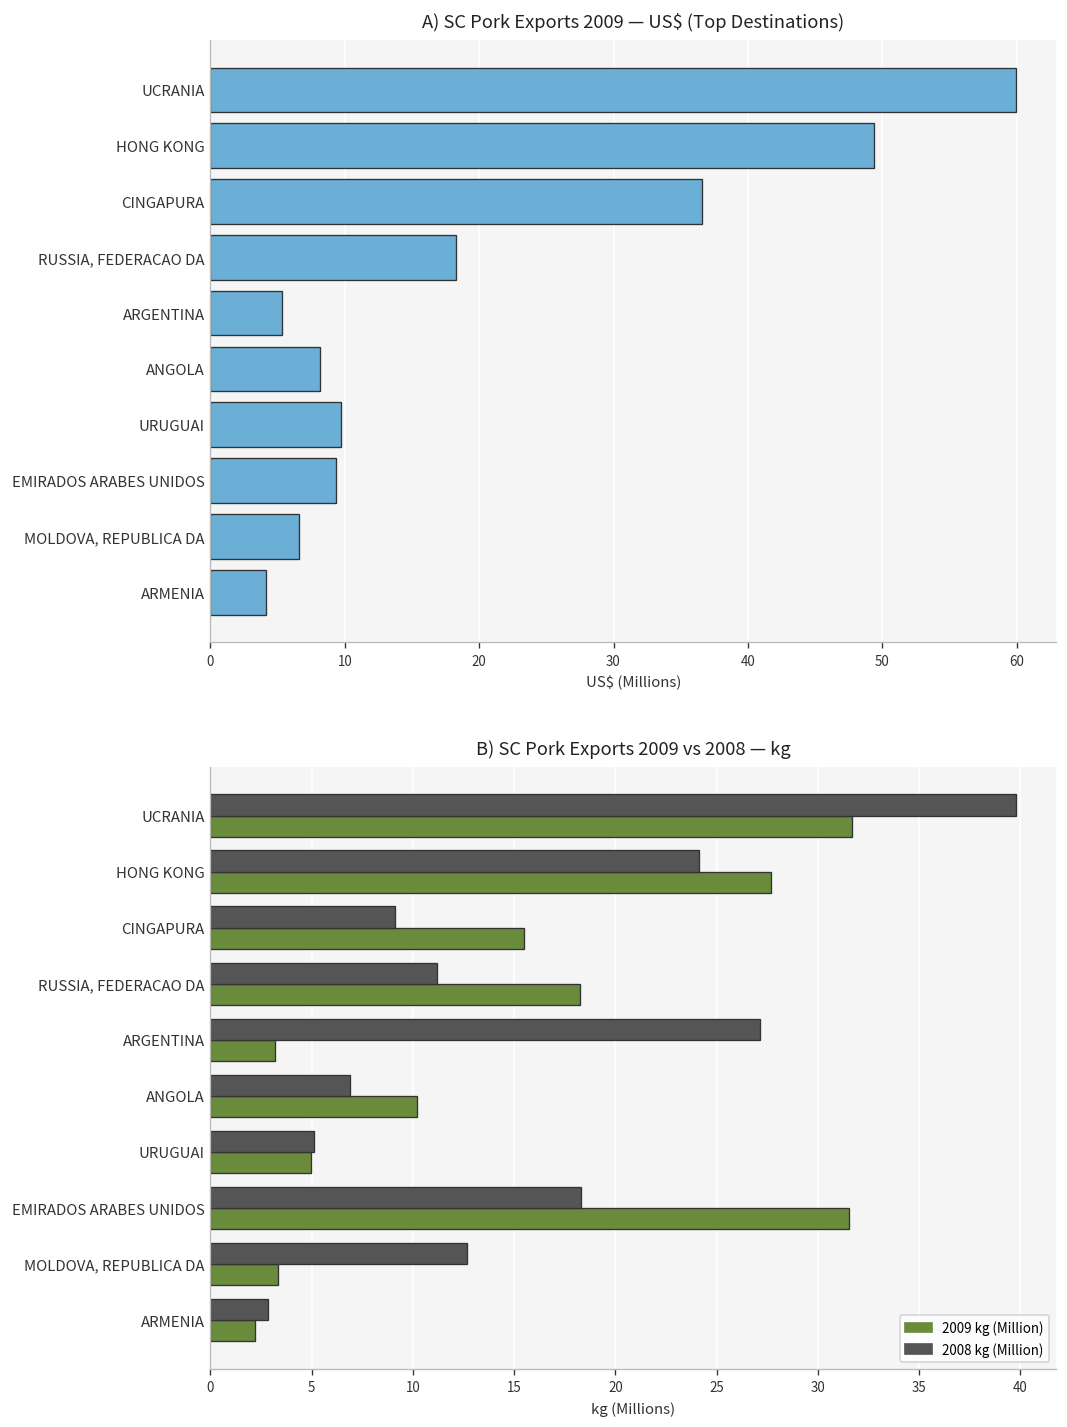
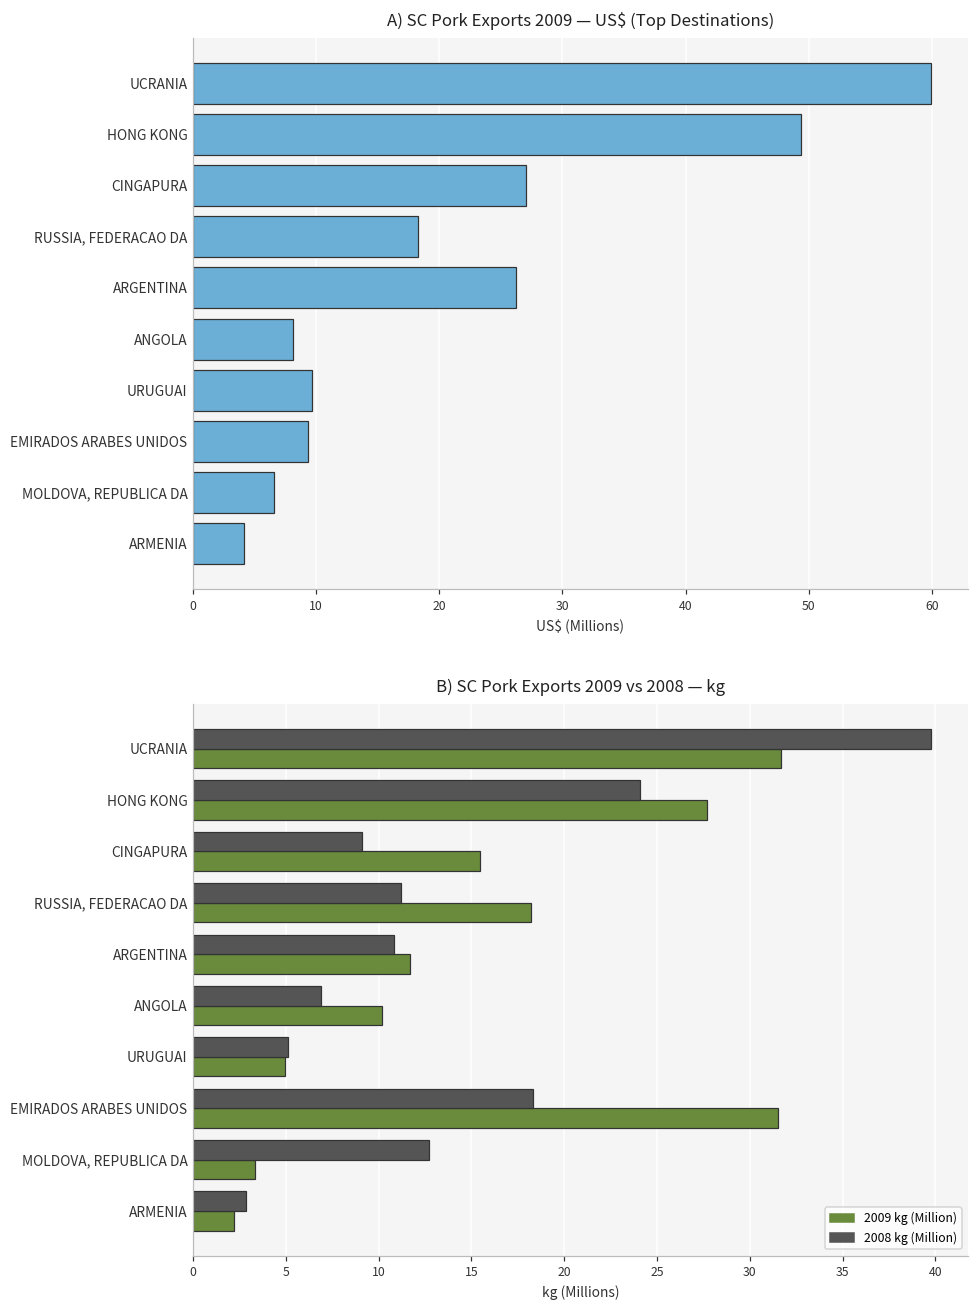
A) SC Pork Exports 2009 — US$ (Top Destinations), CINGAPURA: 36.6 -> 27.1
A) SC Pork Exports 2009 — US$ (Top Destinations), ARGENTINA: 5.4 -> 26.3
B) SC Pork Exports 2009 vs 2008 — kg, 2008 kg (Million), ARGENTINA: 27.1 -> 10.8
B) SC Pork Exports 2009 vs 2008 — kg, 2009 kg (Million), ARGENTINA: 3.2 -> 11.7
